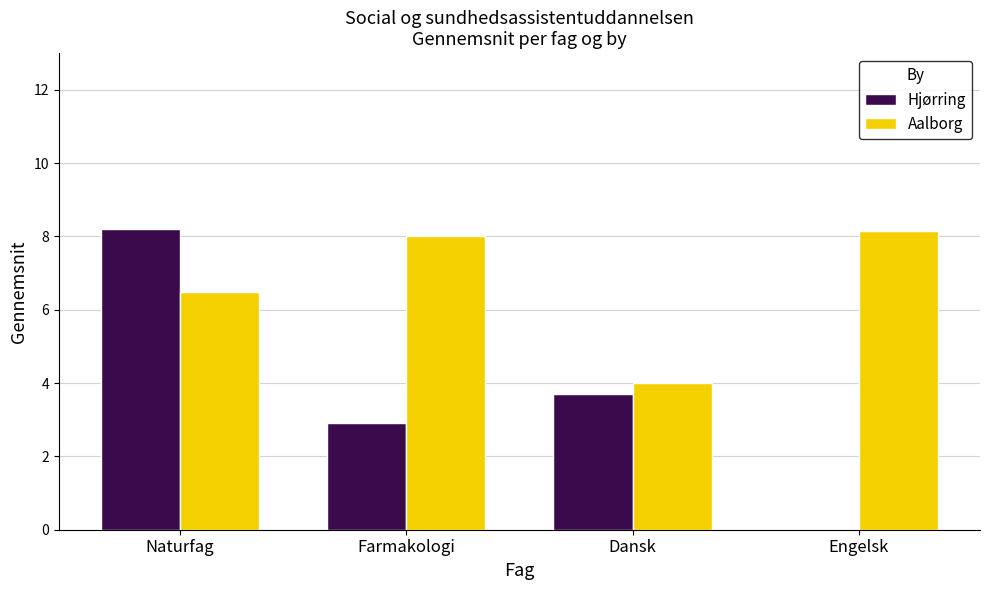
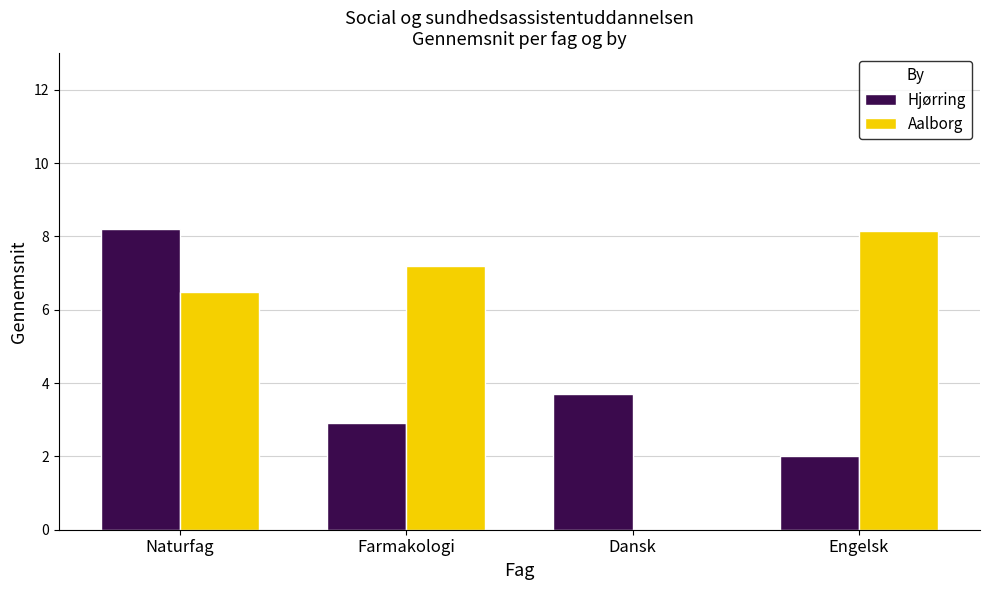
Aalborg, Farmakologi: 8.0 -> 7.2
Aalborg, Dansk: 4 -> 0
Hjørring, Engelsk: 0 -> 2
